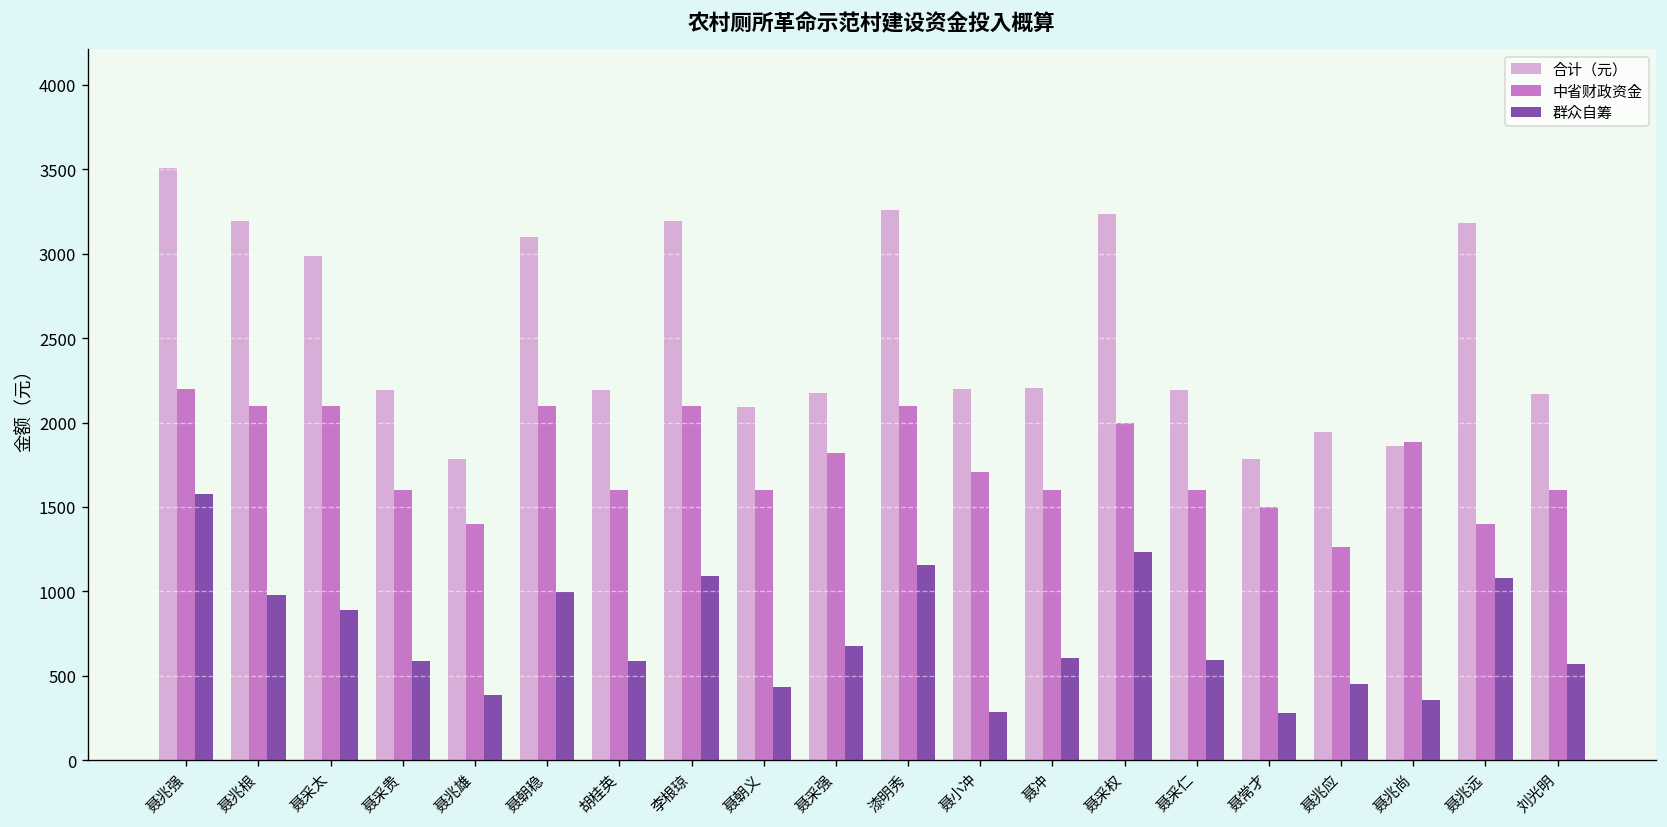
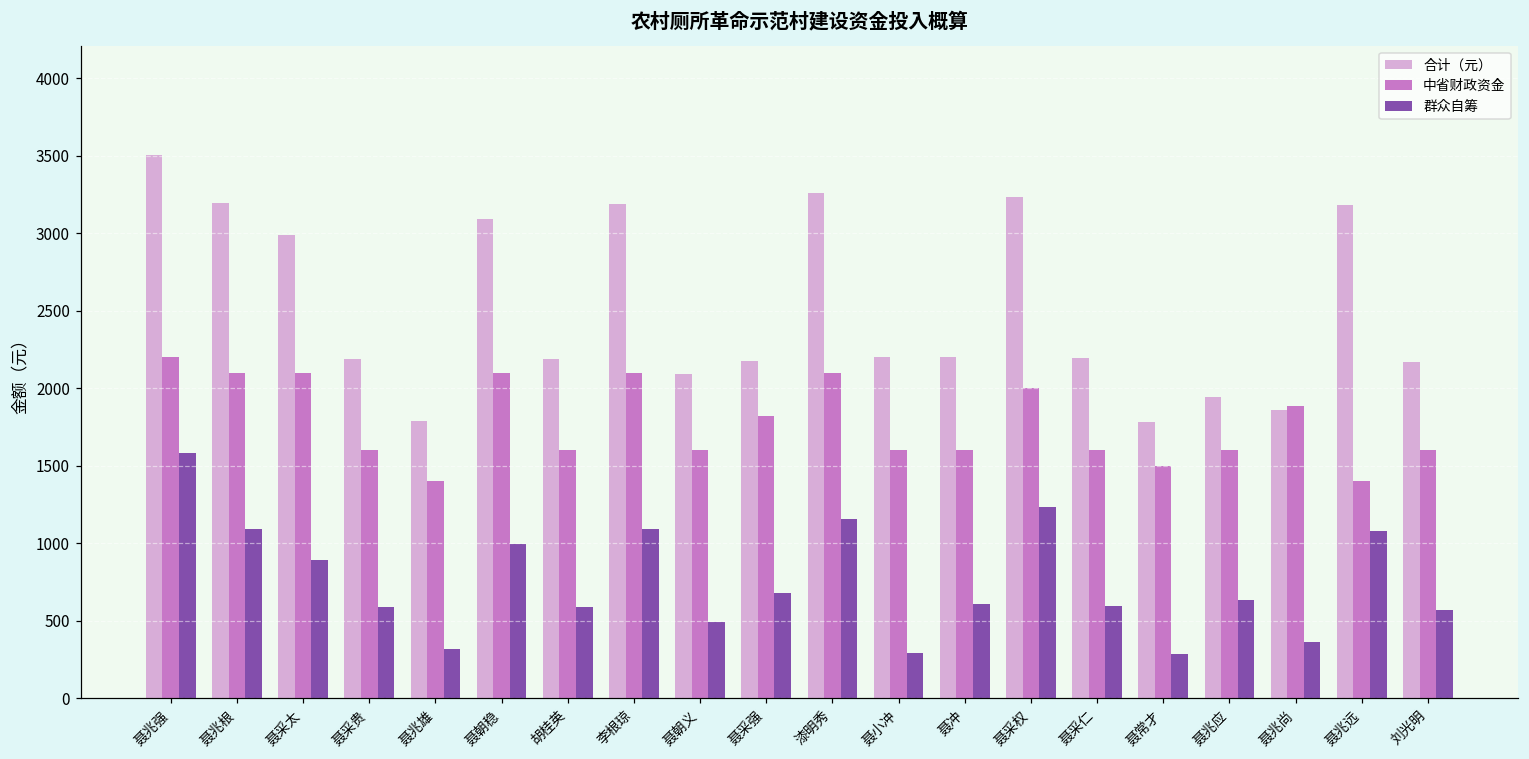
群众自筹, 聂兆根: 980 -> 1090
群众自筹, 聂兆雄: 390 -> 320
群众自筹, 聂朝义: 430 -> 490
中省财政资金, 聂小冲: 1710 -> 1600
中省财政资金, 聂兆应: 1260 -> 1600
群众自筹, 聂兆应: 450 -> 630
